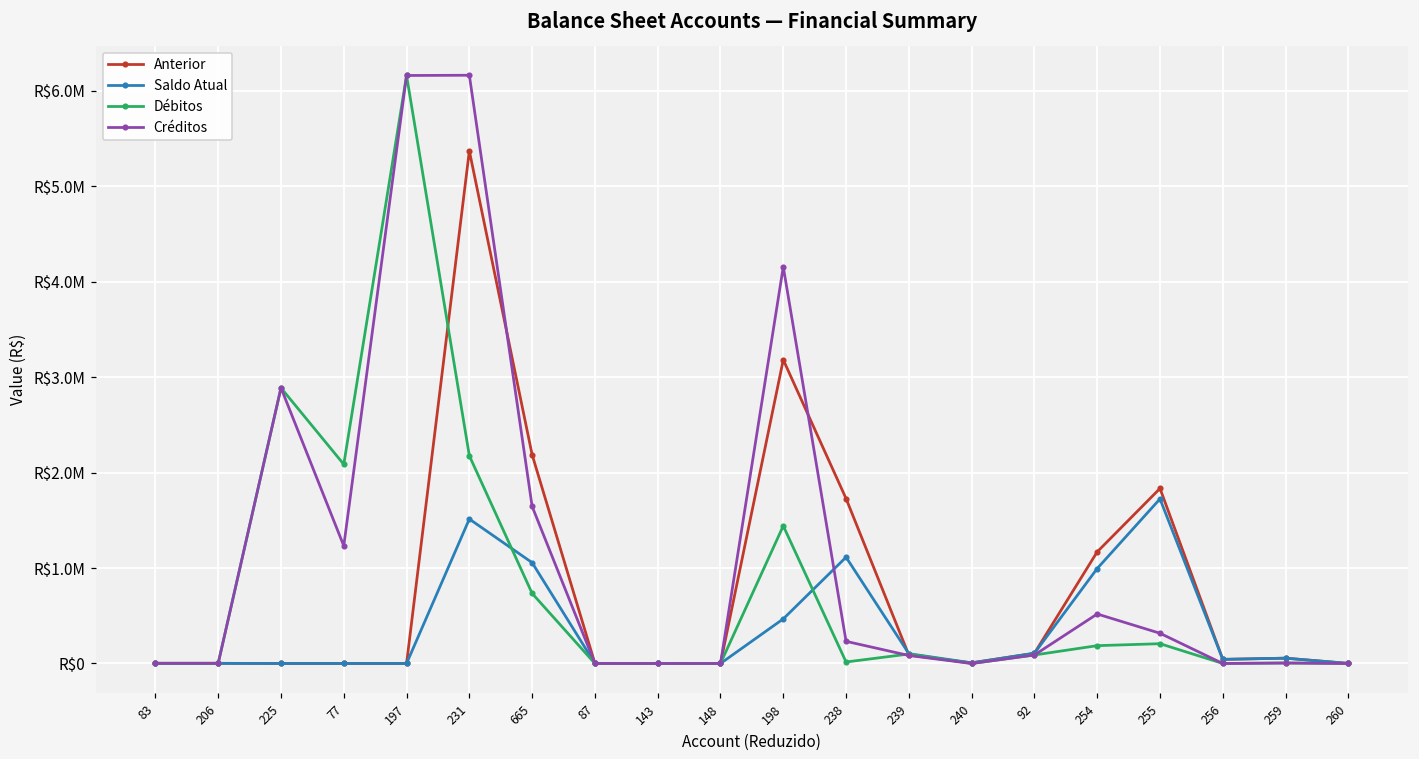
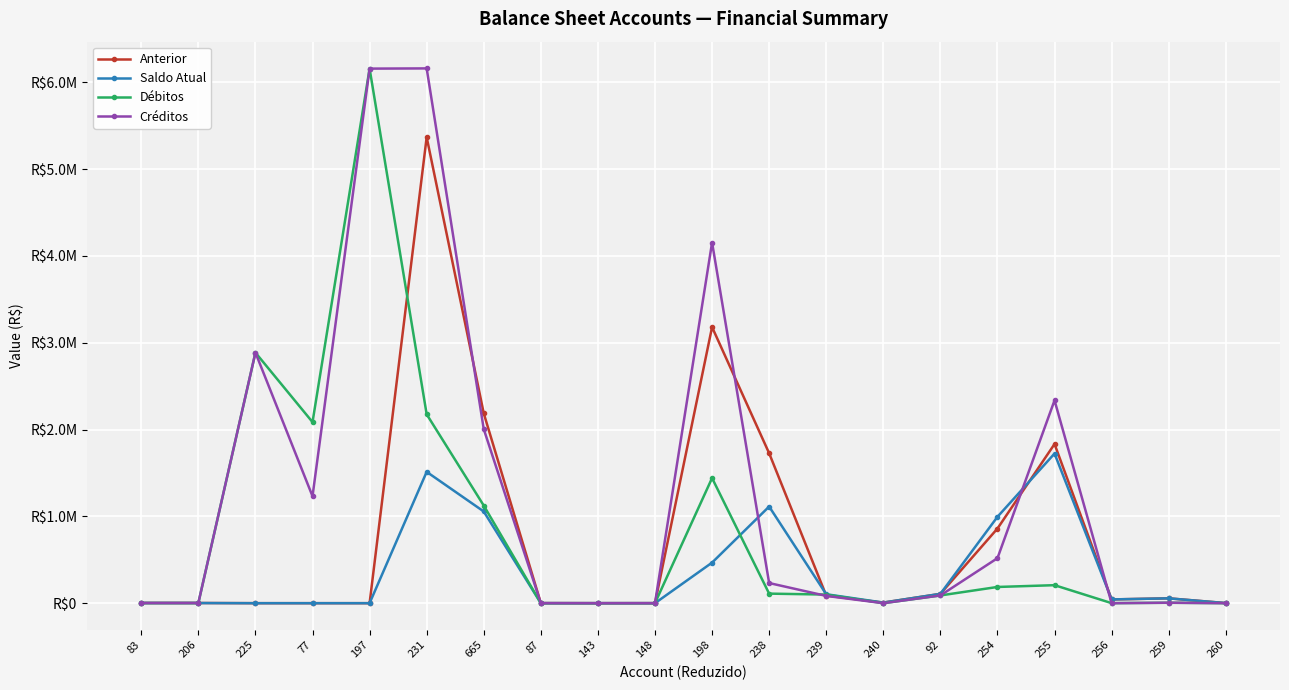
Débitos, 665: R$700000 -> R$1100000
Créditos, 665: R$1600000 -> R$2000000
Débitos, 238: R$0 -> R$100000
Anterior, 254: R$1200000 -> R$900000
Créditos, 255: R$300000 -> R$2300000
